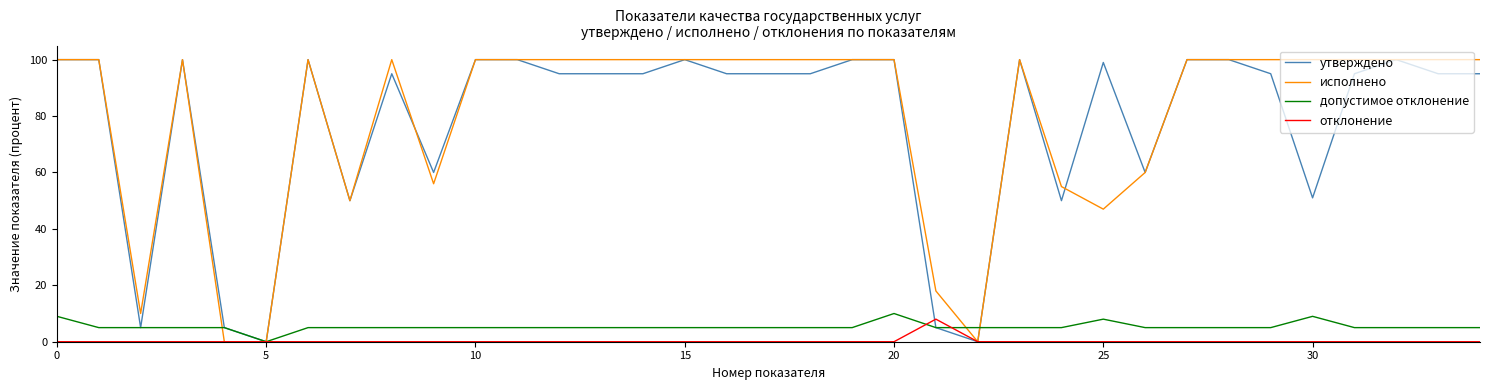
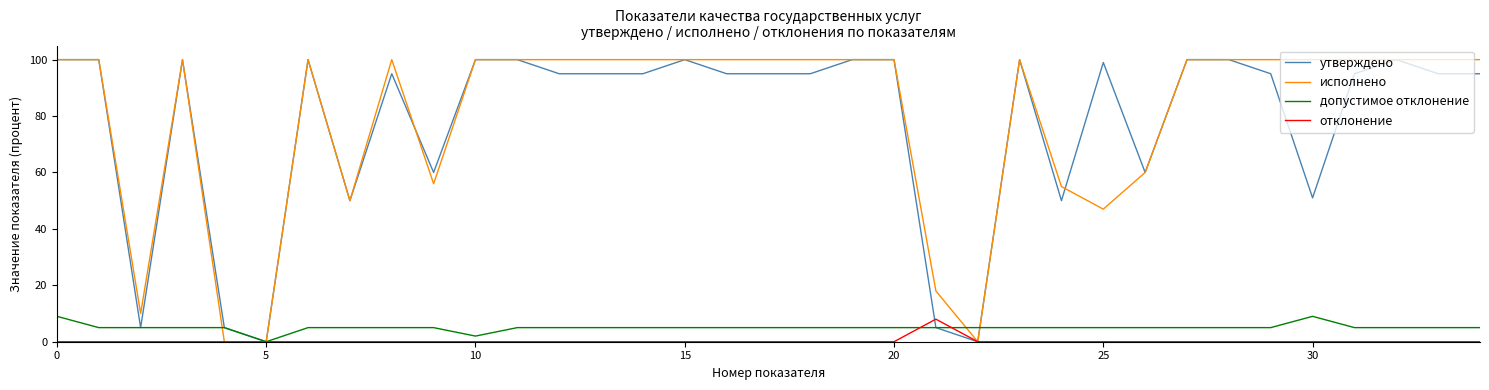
допустимое отклонение, 10: 5 -> 2
допустимое отклонение, 20: 10 -> 5
допустимое отклонение, 25: 8 -> 5
